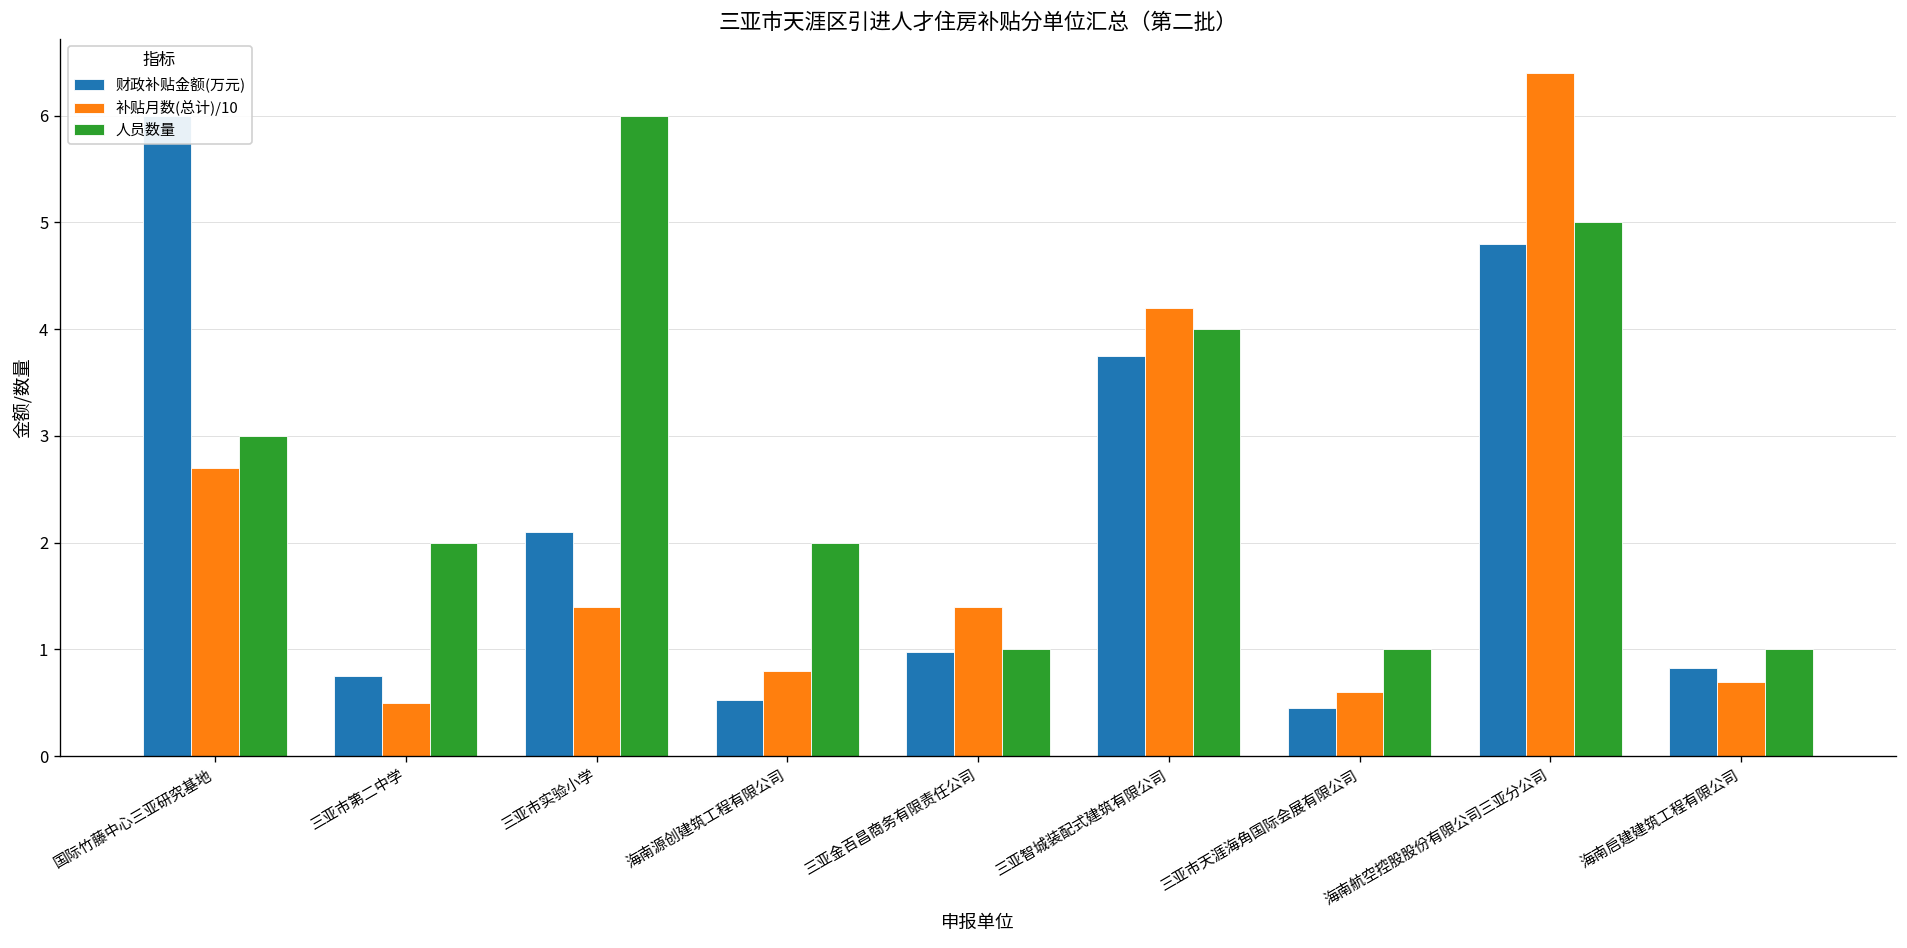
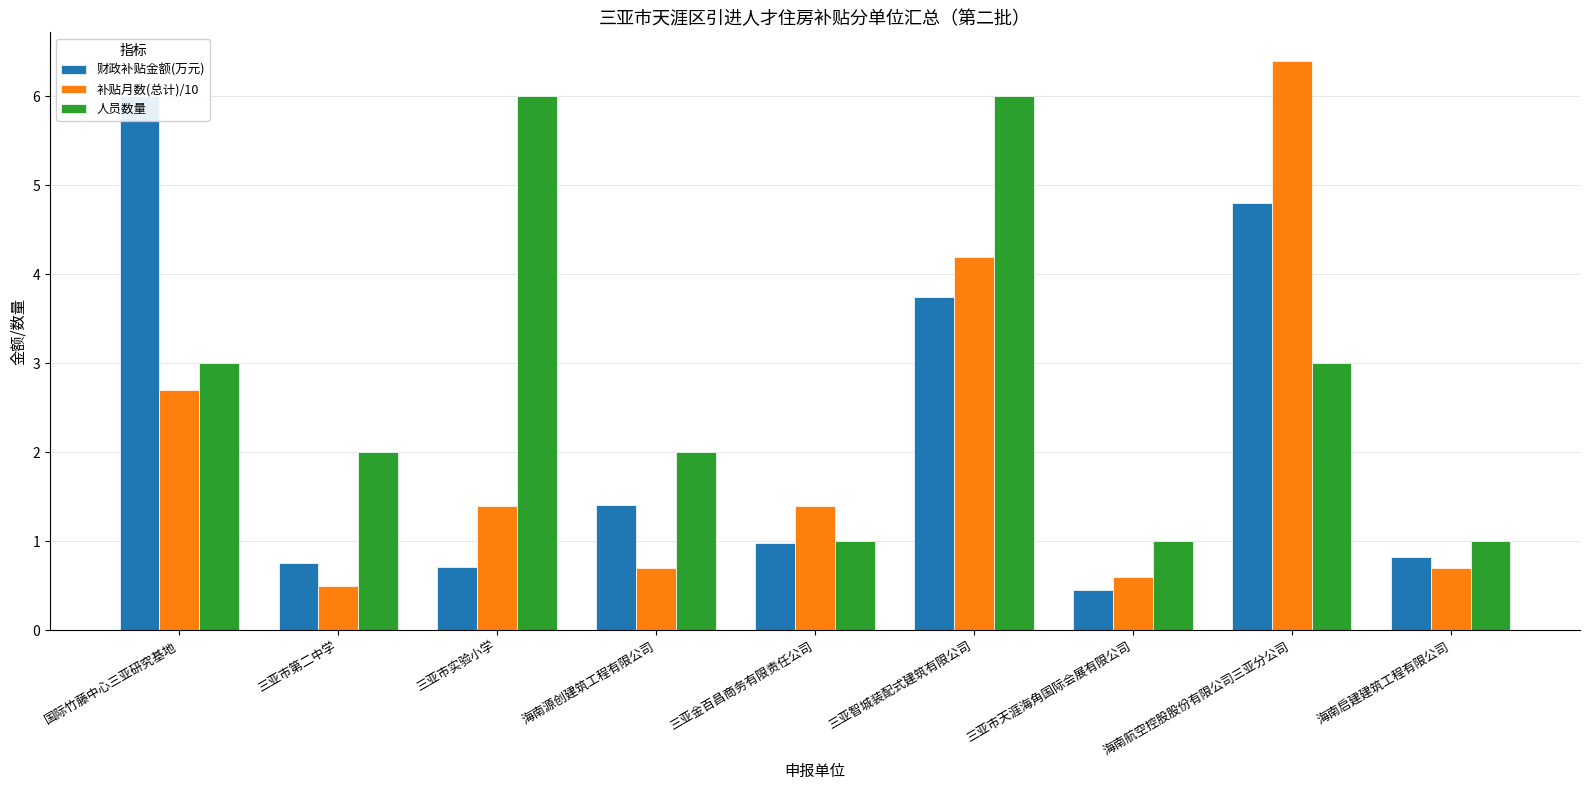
财政补贴金额(万元), 三亚市实验小学: 2.1 -> 0.7
财政补贴金额(万元), 海南源创建筑工程有限公司: 0.5 -> 1.4
补贴月数(总计)/10, 海南源创建筑工程有限公司: 0.8 -> 0.7
人员数量, 三亚智城装配式建筑有限公司: 4 -> 6
人员数量, 海南航空控股股份有限公司三亚分公司: 5 -> 3
